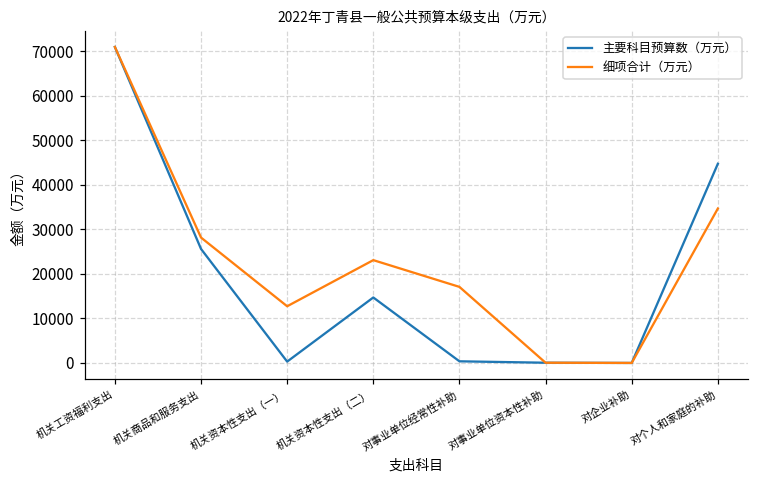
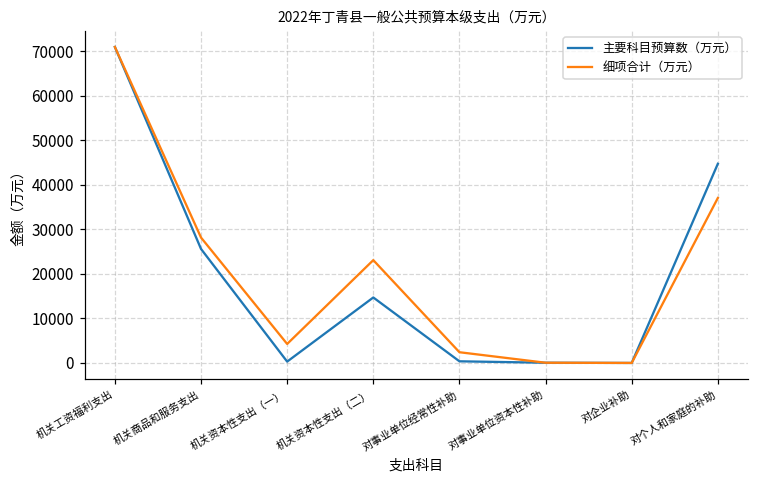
细项合计（万元）, 机关资本性支出（一）: 13000 -> 4000
细项合计（万元）, 对事业单位经常性补助: 17000 -> 2000
细项合计（万元）, 对个人和家庭的补助: 35000 -> 37000
